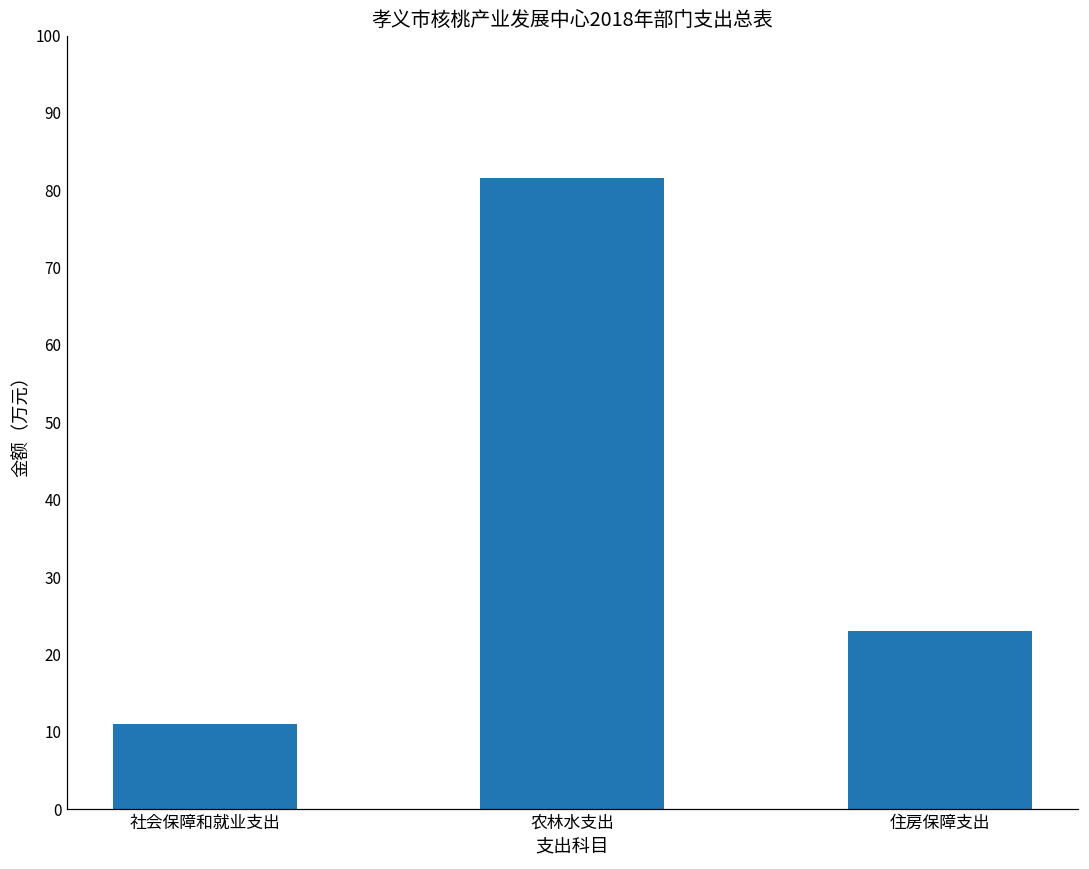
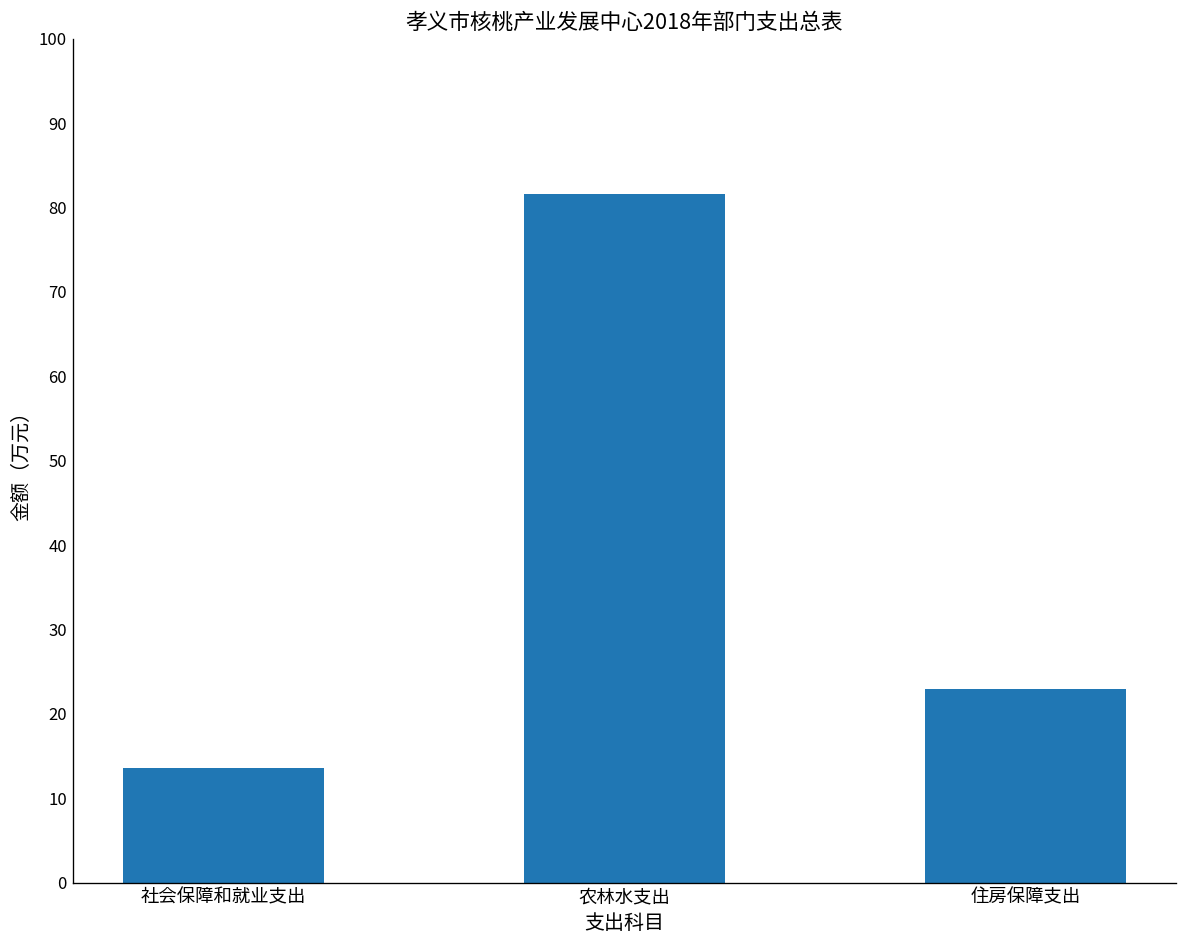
社会保障和就业支出: 11 -> 14
